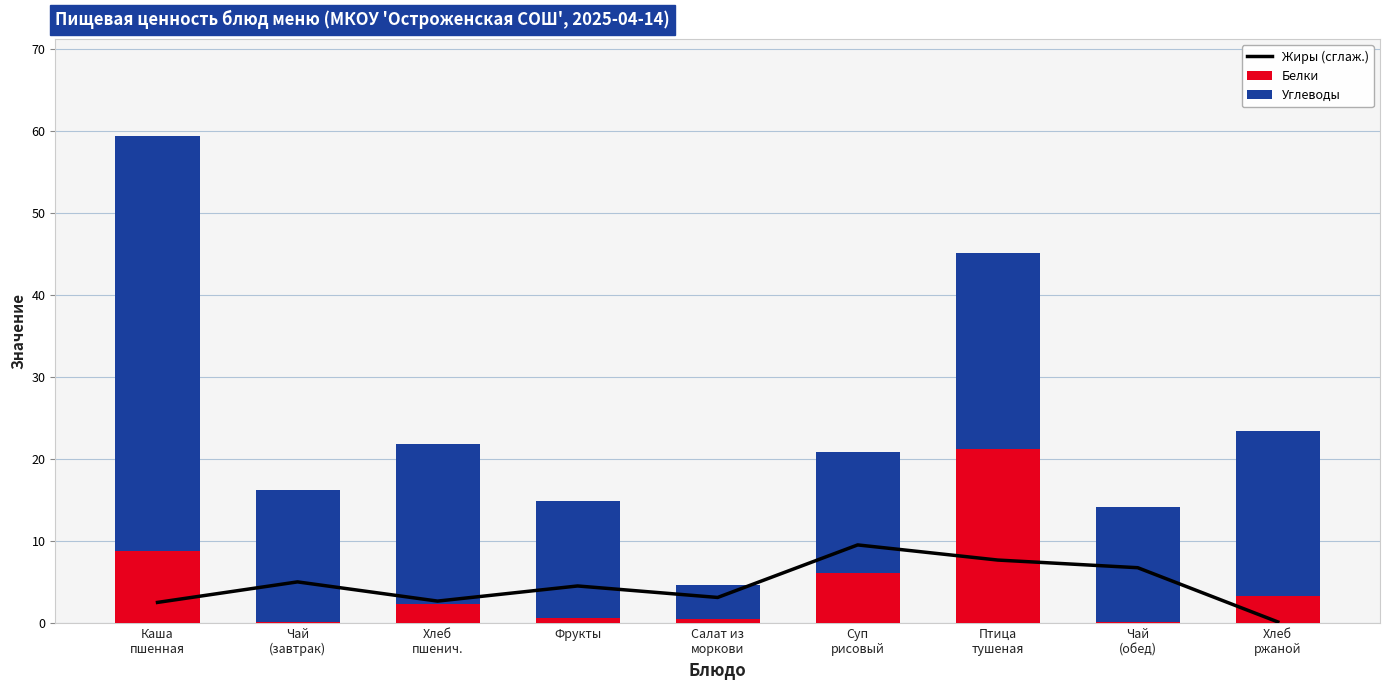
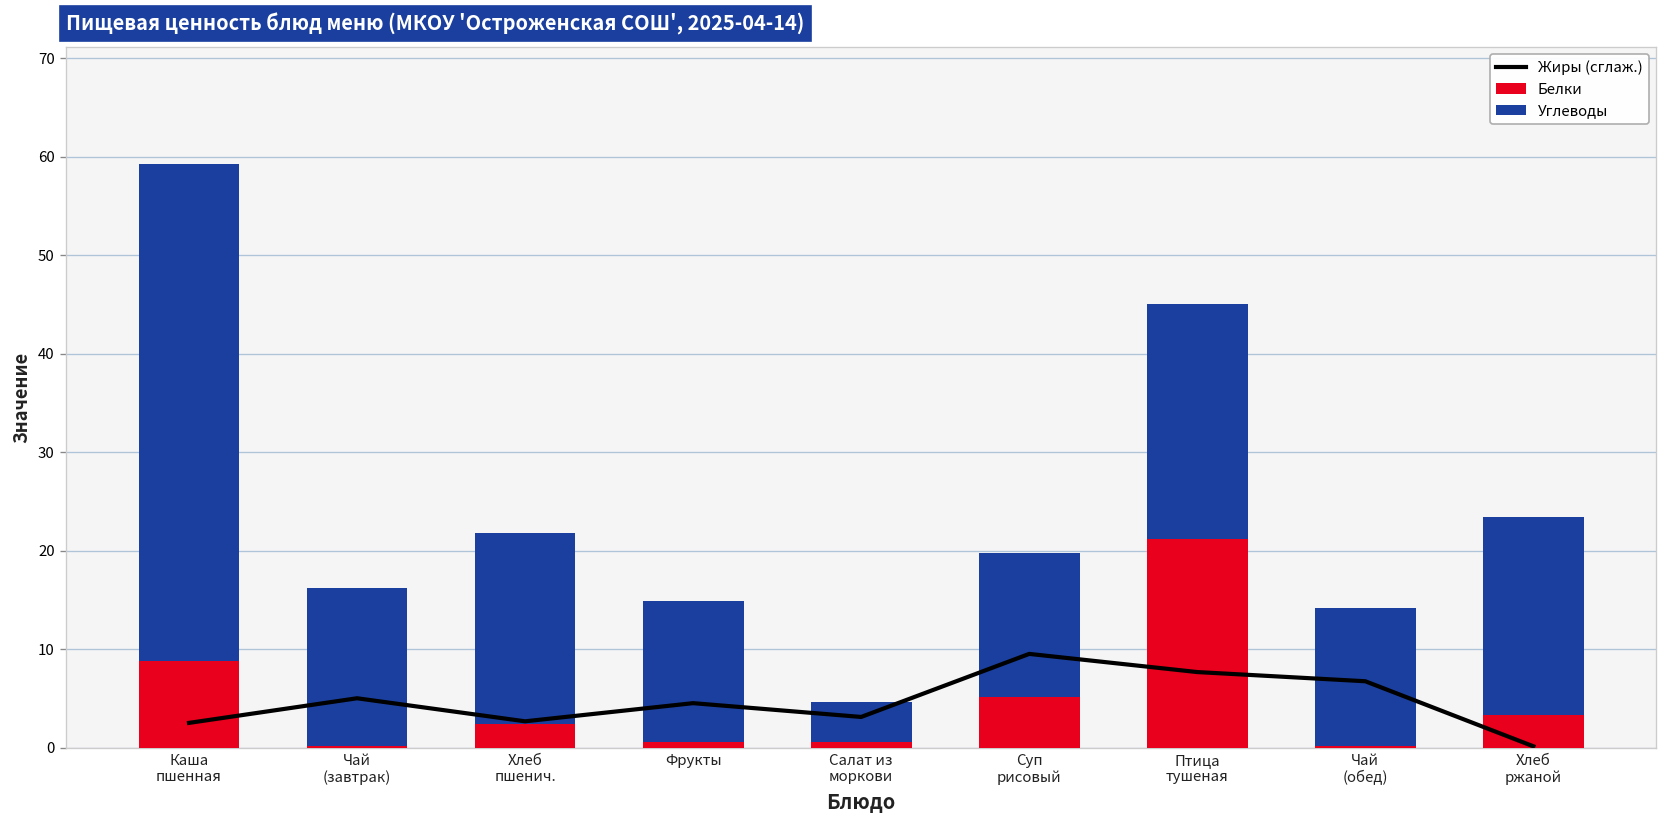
Белки, Суп рисовый: 6 -> 5
